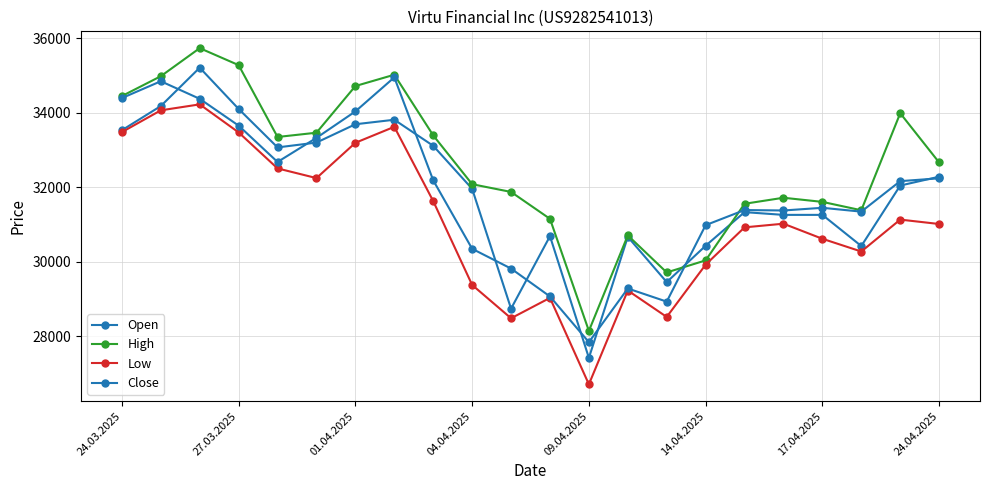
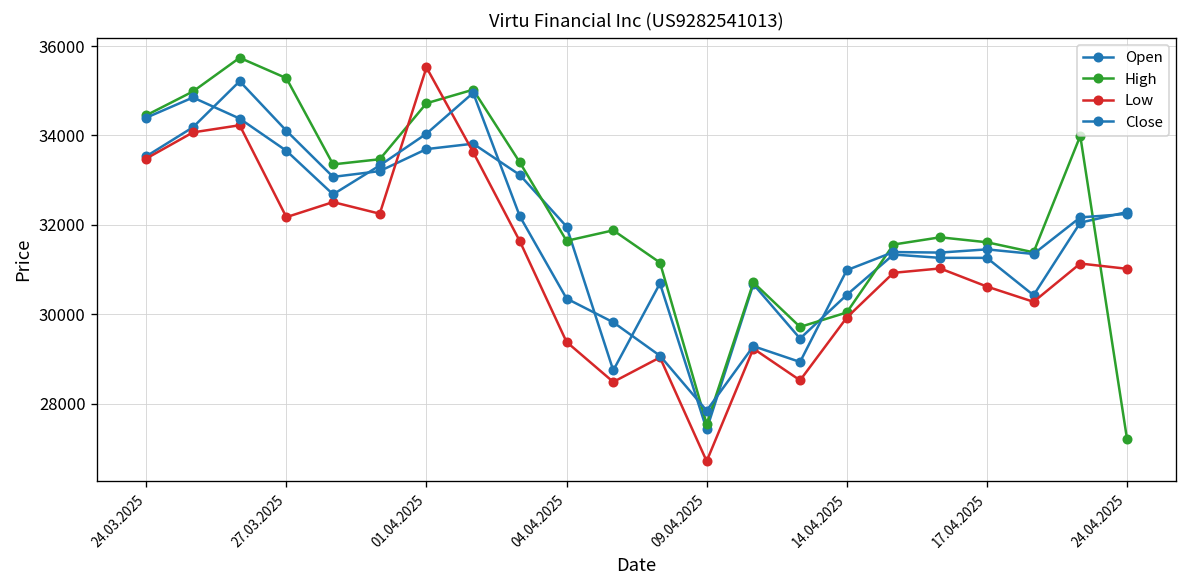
Low, 27.03.2025: 33500 -> 32200
Low, 01.04.2025: 33200 -> 35500
High, 04.04.2025: 32100 -> 31600
High, 09.04.2025: 28100 -> 27500
High, 24.04.2025: 32700 -> 27200
